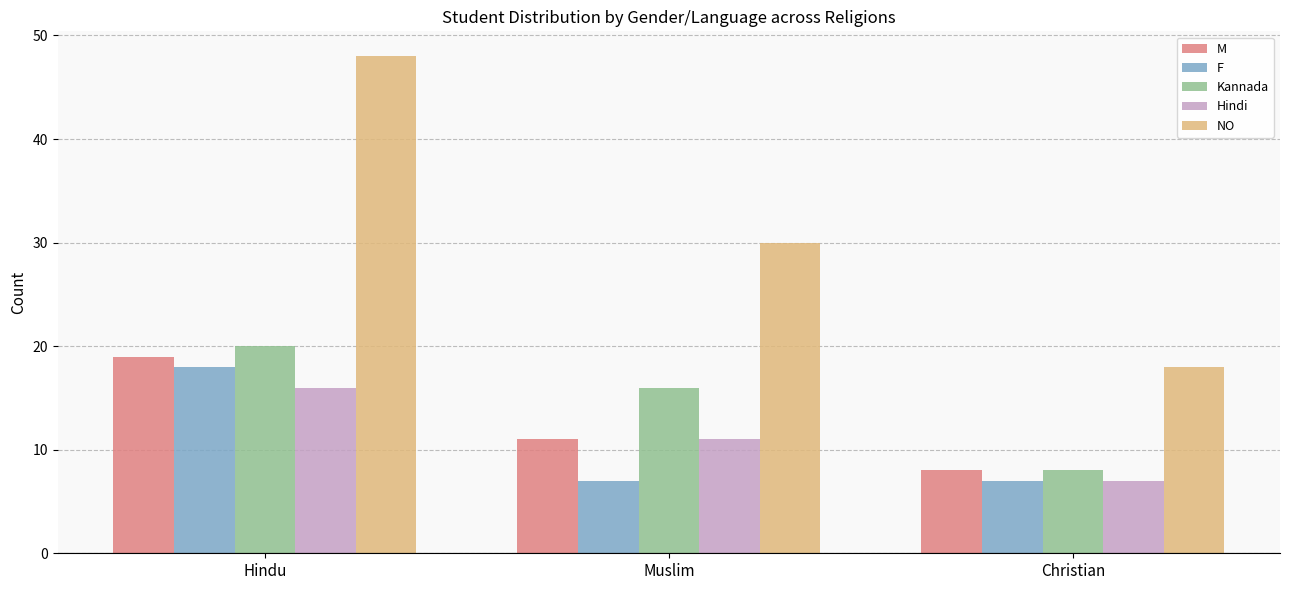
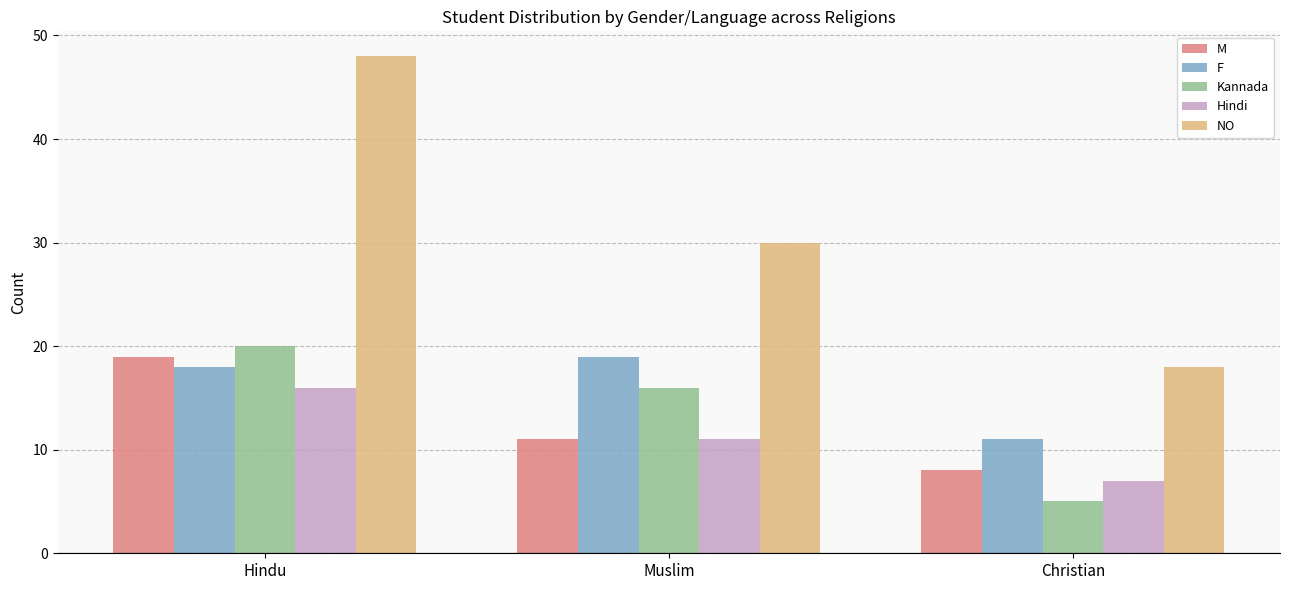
F, Muslim: 7 -> 19
F, Christian: 7 -> 11
Kannada, Christian: 8 -> 5
